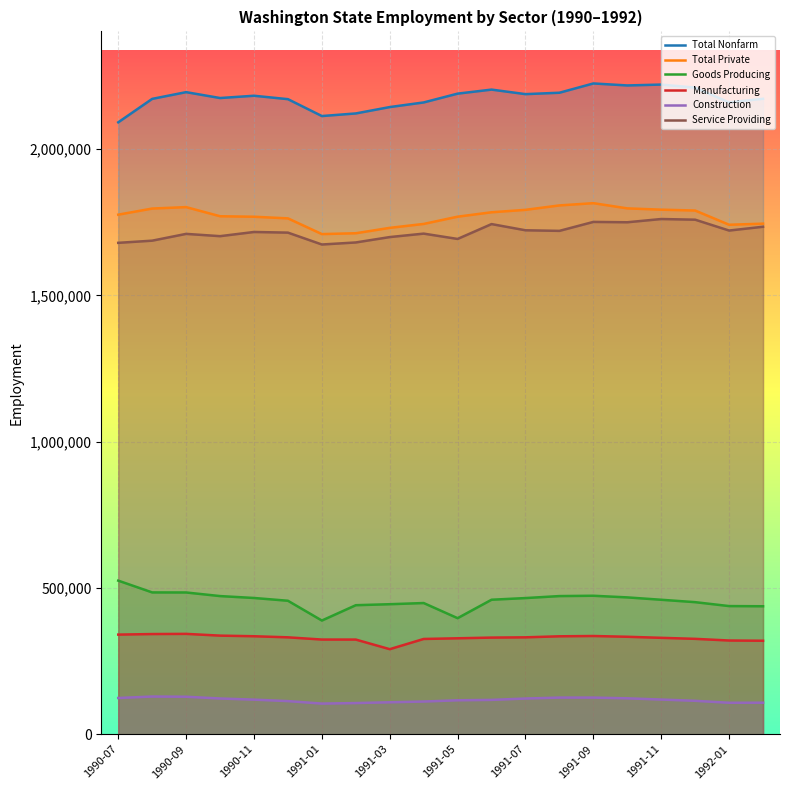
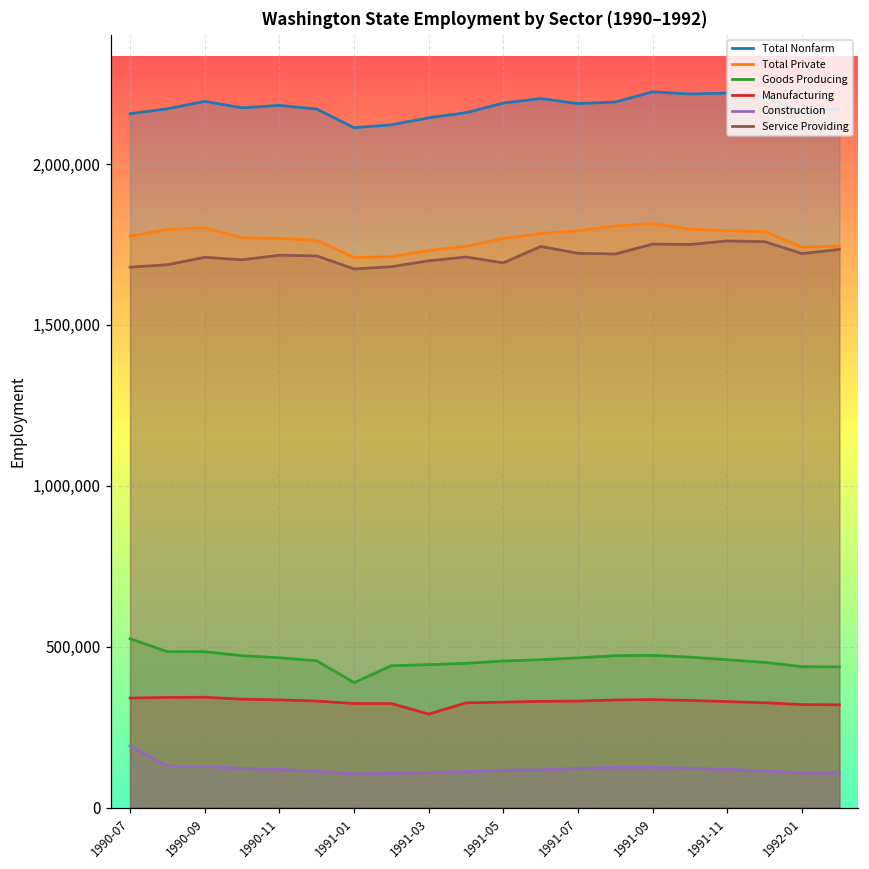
Total Nonfarm, 1990-07: 2,090,000 -> 2,160,000
Construction, 1990-07: 120,000 -> 190,000
Goods Producing, 1991-05: 400,000 -> 460,000
